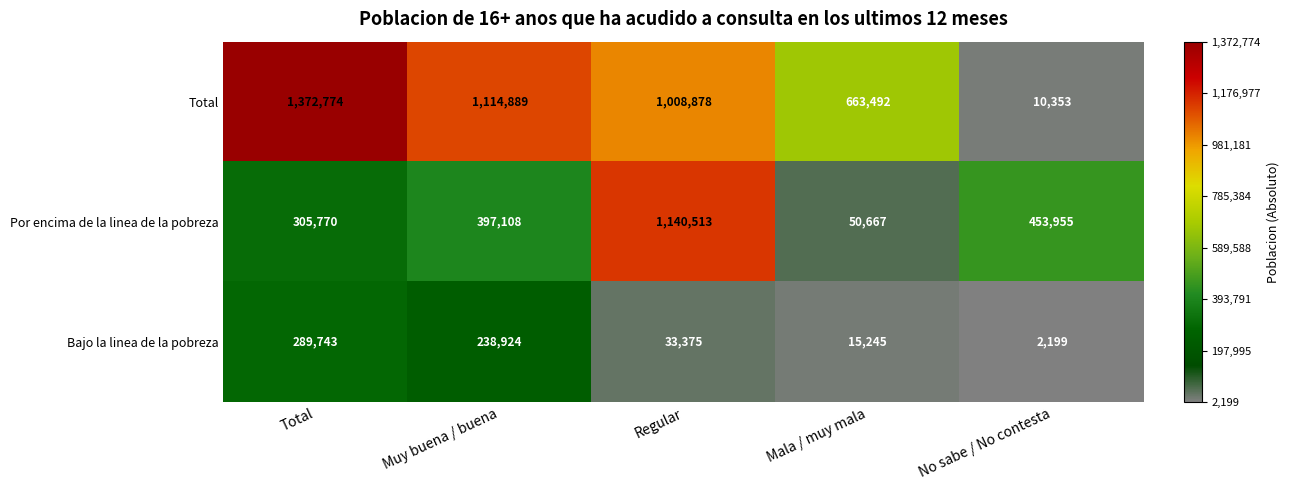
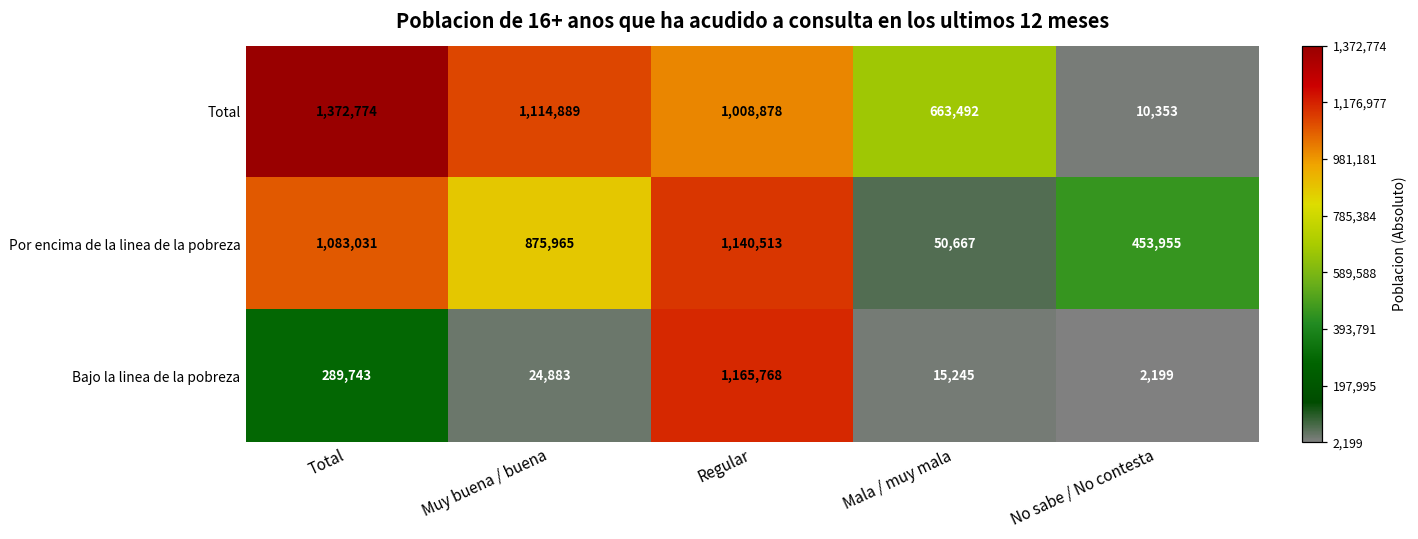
Por encima de la linea de la pobreza, Total: 305,770 -> 1,083,031
Por encima de la linea de la pobreza, Muy buena / buena: 397,108 -> 875,965
Bajo la linea de la pobreza, Muy buena / buena: 238,924 -> 24,883
Bajo la linea de la pobreza, Regular: 33,375 -> 1,165,768
